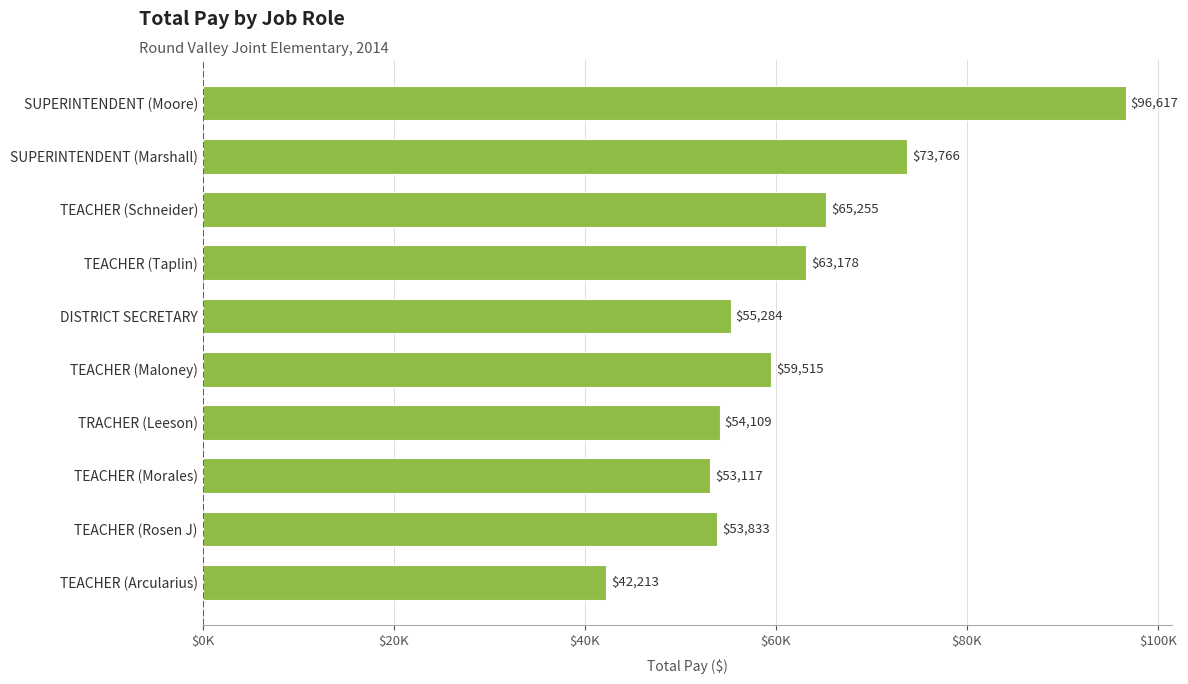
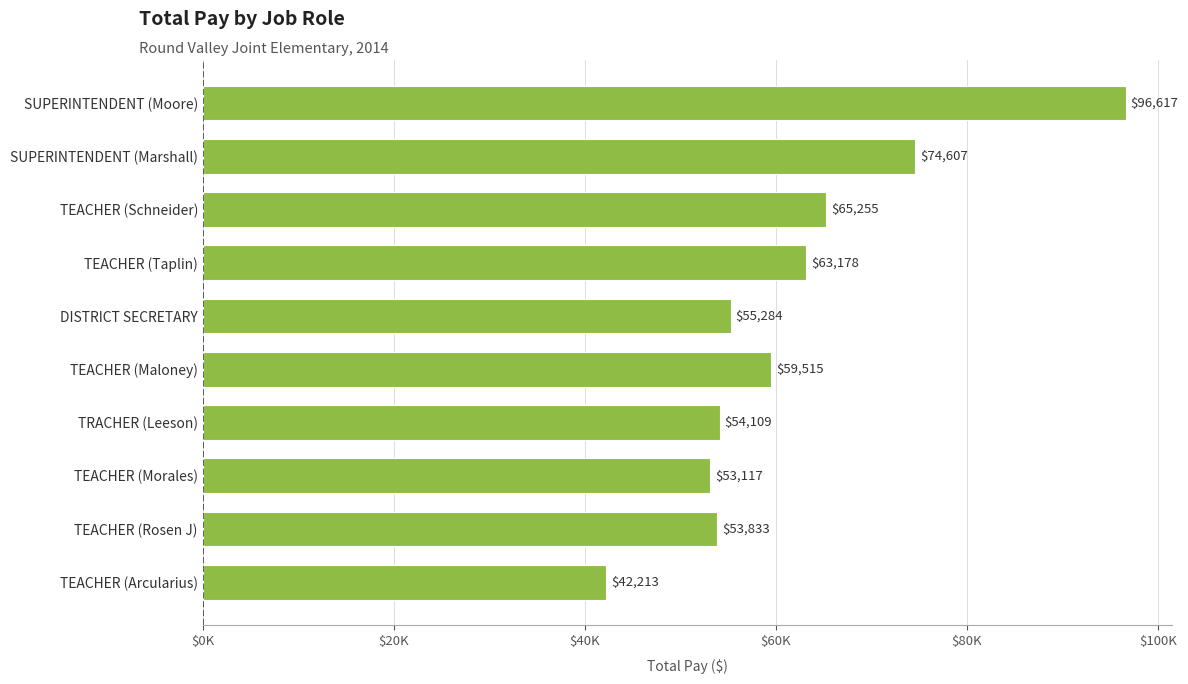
SUPERINTENDENT (Marshall): $73,766 -> $74,607
